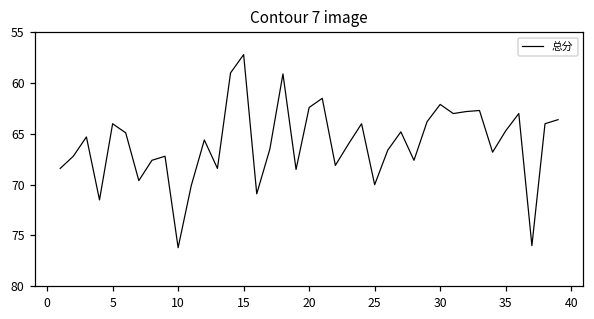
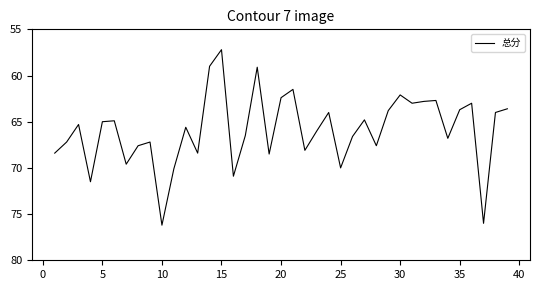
5: 64 -> 65
35: 65 -> 64
